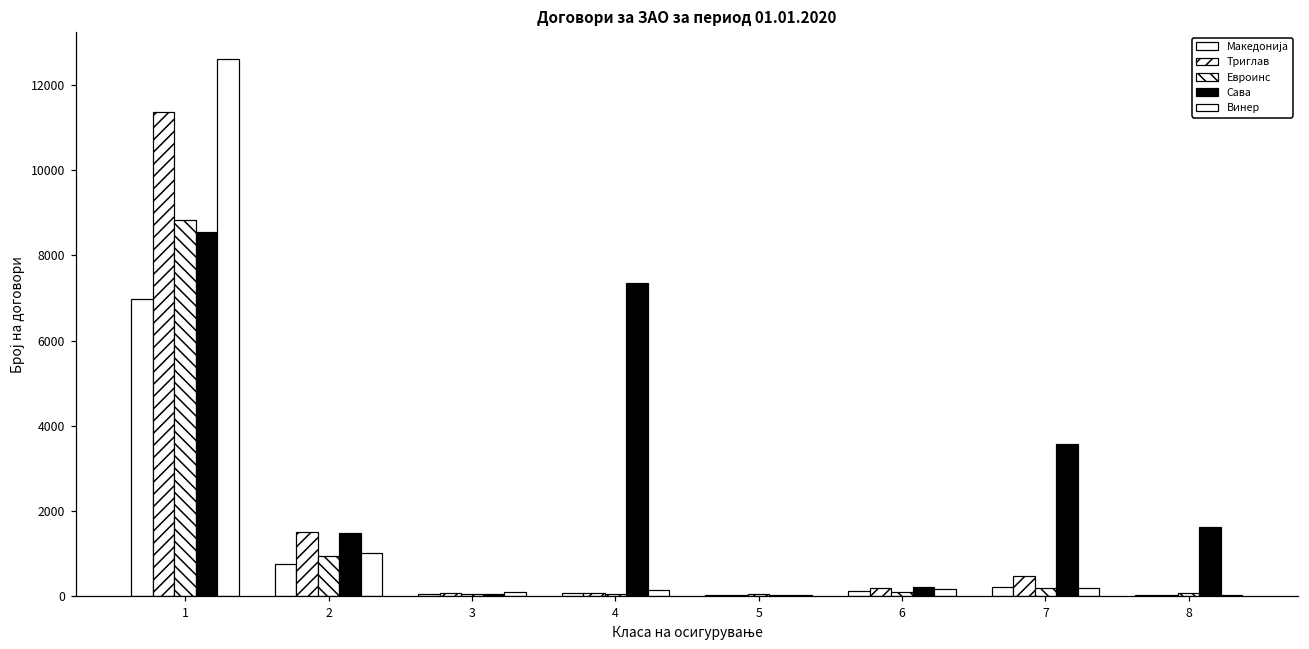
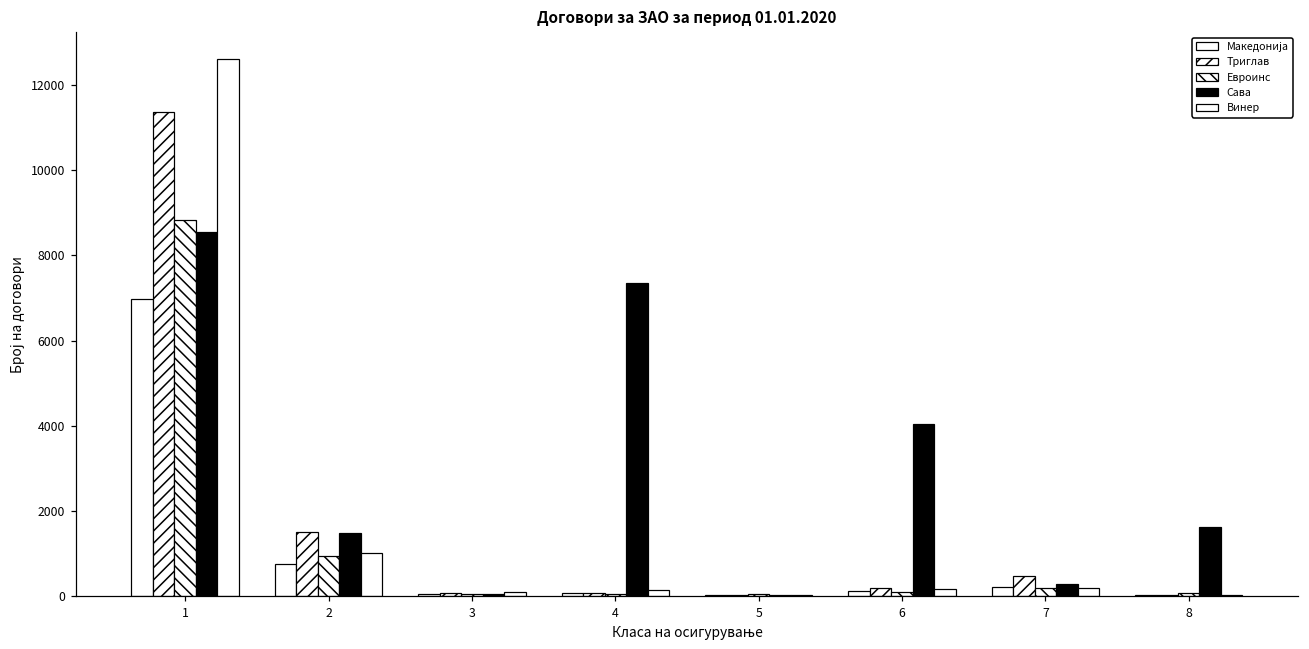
Сава, 6: 200 -> 4000
Сава, 7: 3600 -> 300
